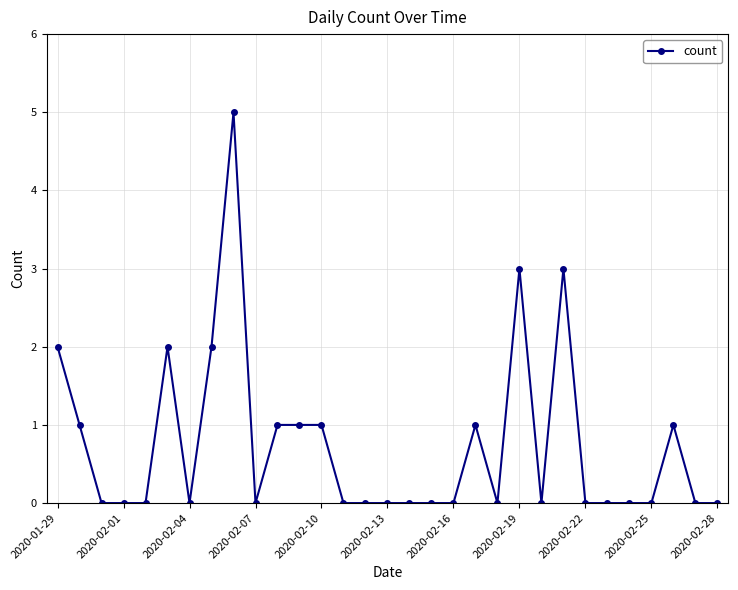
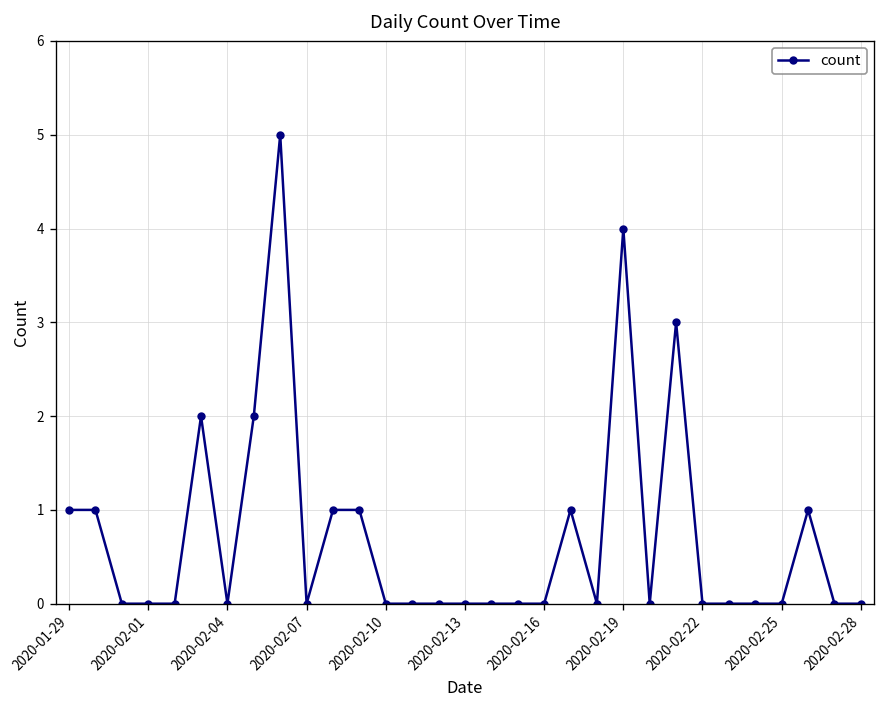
2020-01-29: 2 -> 1
2020-02-10: 1 -> 0
2020-02-19: 3 -> 4
